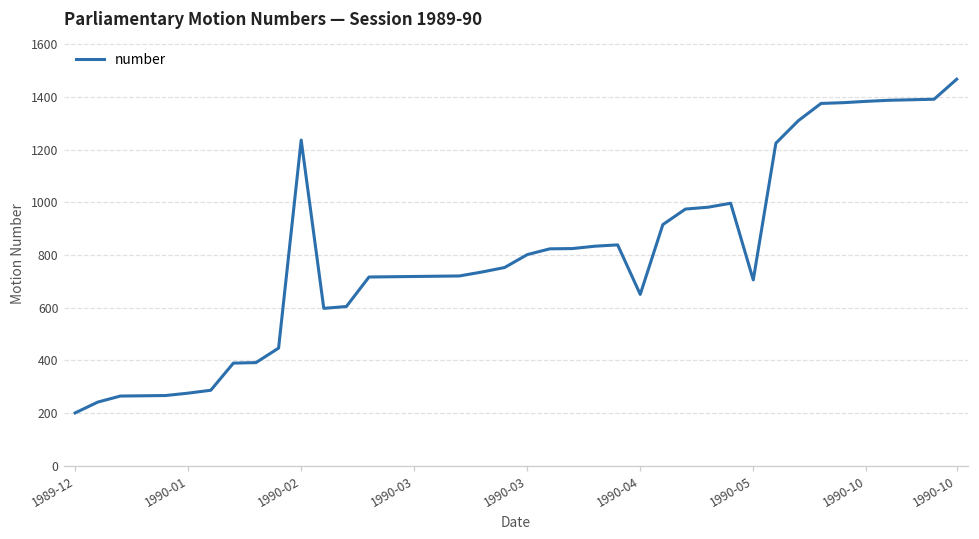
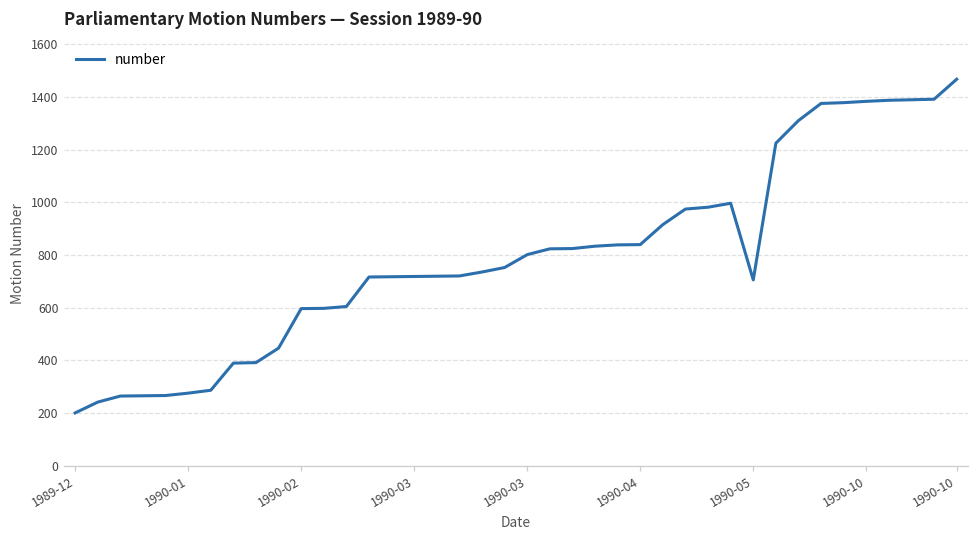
1990-02: 1240 -> 600
1990-04: 650 -> 840
